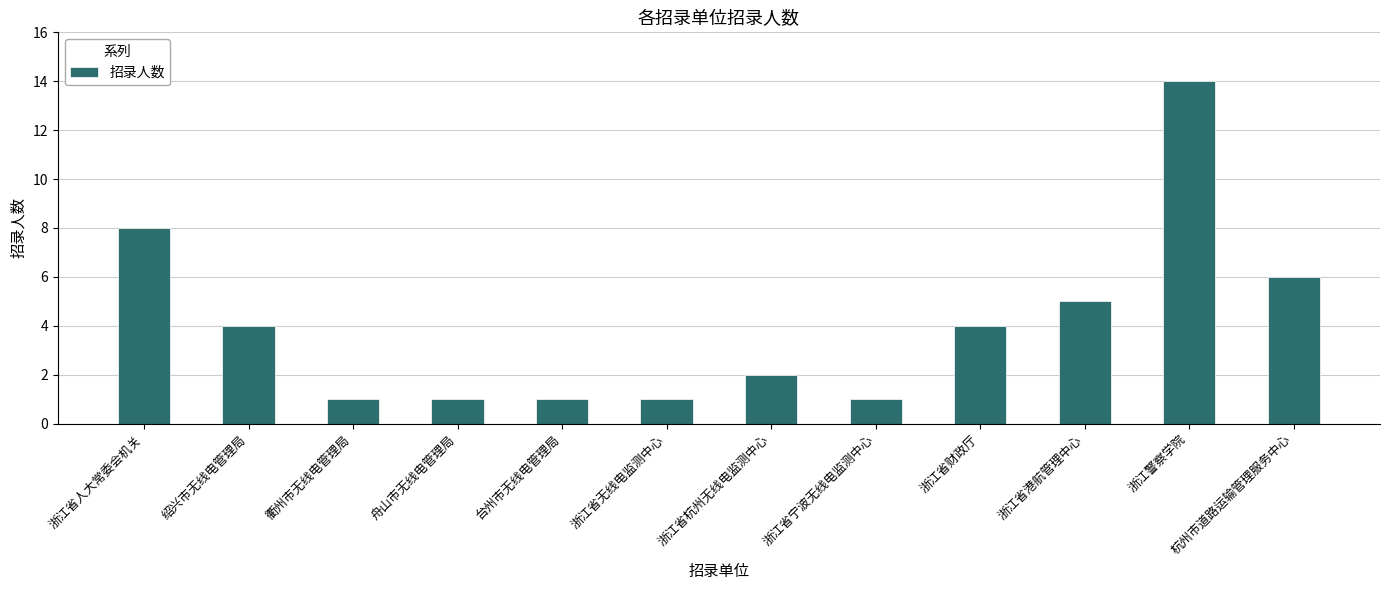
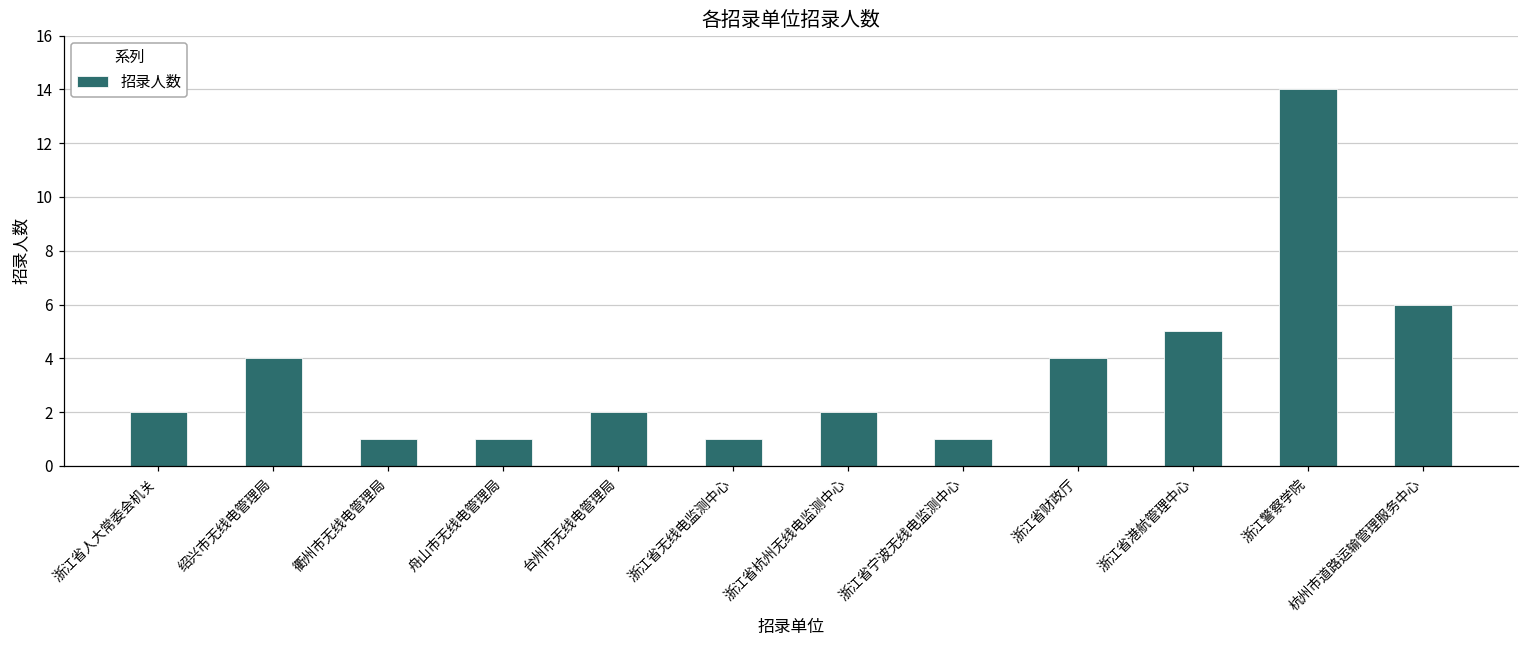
浙江省人大常委会机关: 8 -> 2
台州市无线电管理局: 1 -> 2
